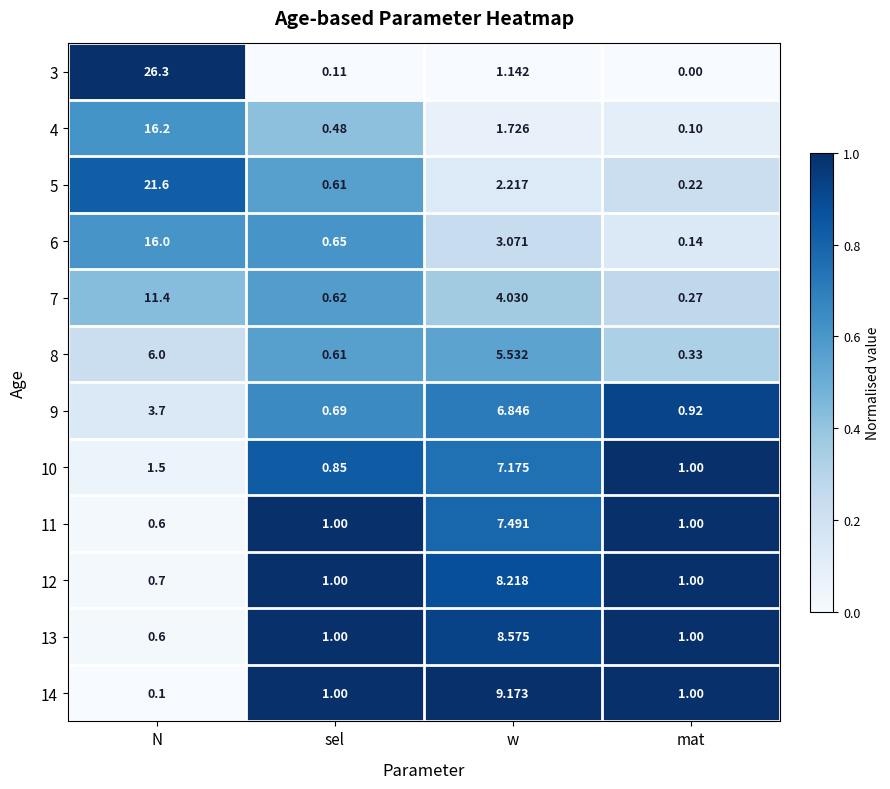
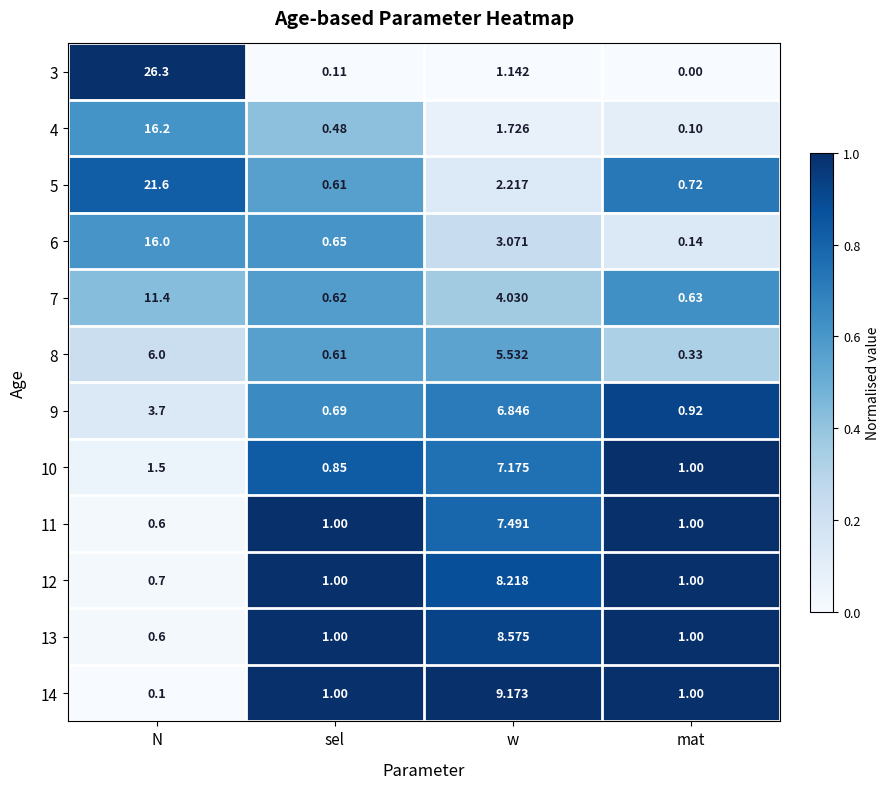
5, mat: 0.22 -> 0.72
7, mat: 0.27 -> 0.63
